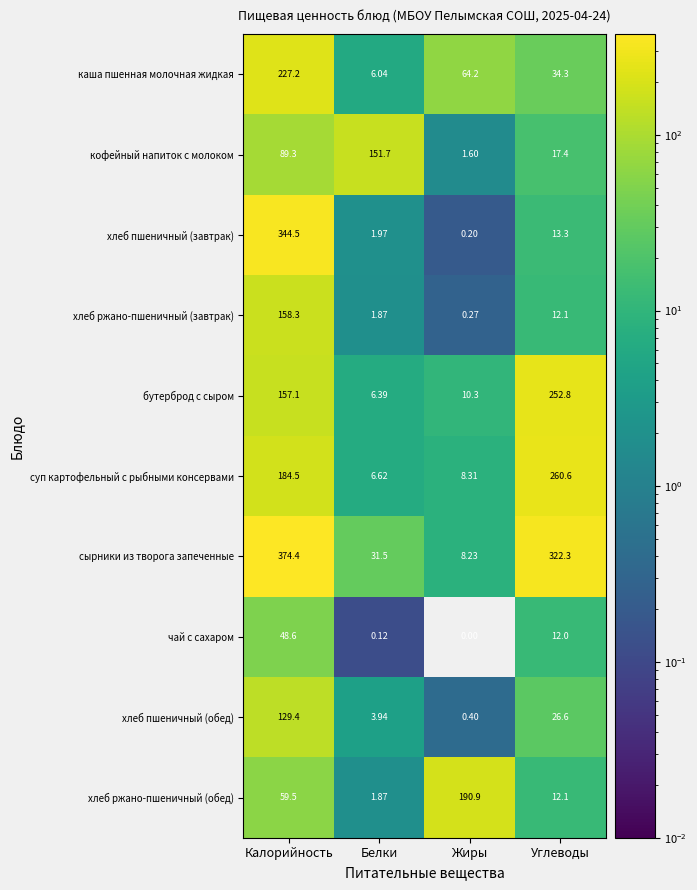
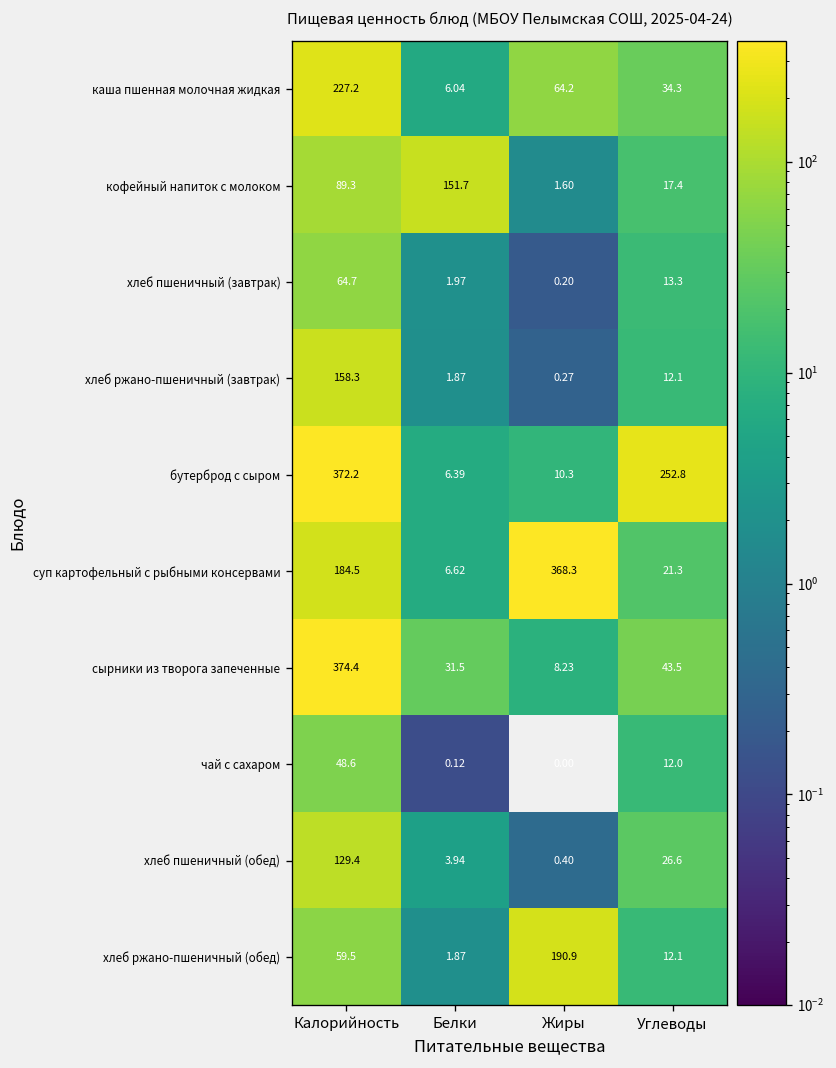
хлеб пшеничный (завтрак), Калорийность: 344.5 -> 64.7
бутерброд с сыром, Калорийность: 157.1 -> 372.2
суп картофельный с рыбными консервами, Жиры: 8.31 -> 368.3
суп картофельный с рыбными консервами, Углеводы: 260.6 -> 21.3
сырники из творога запеченные, Углеводы: 322.3 -> 43.5
